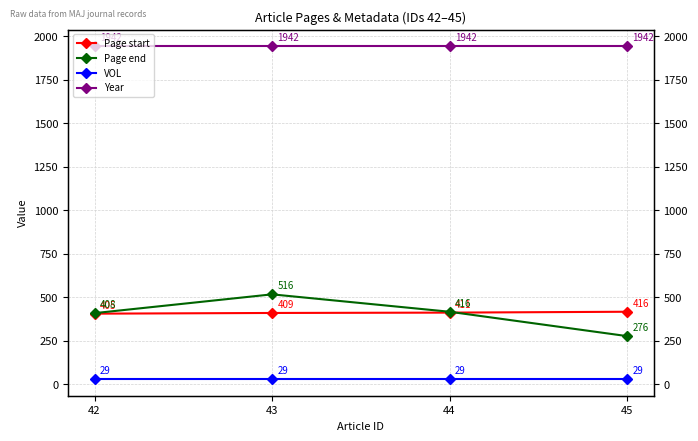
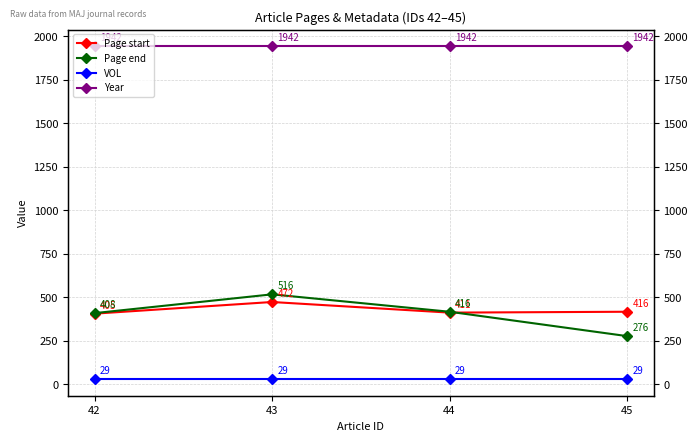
Page start, 43: 409 -> 472
